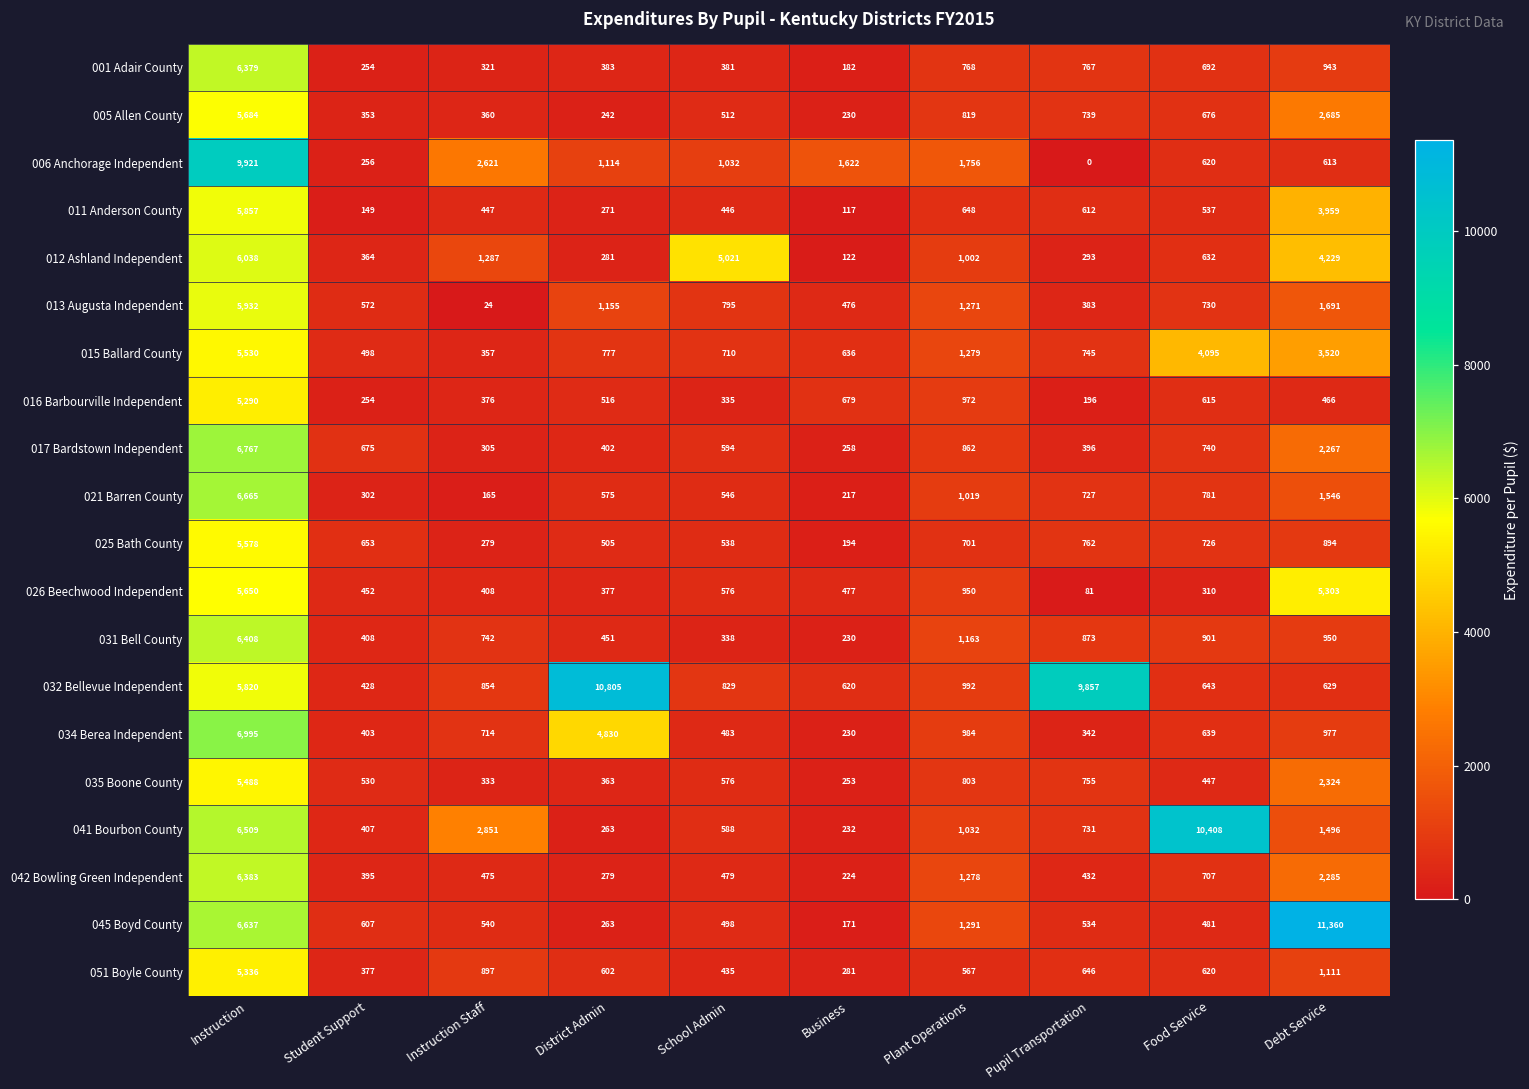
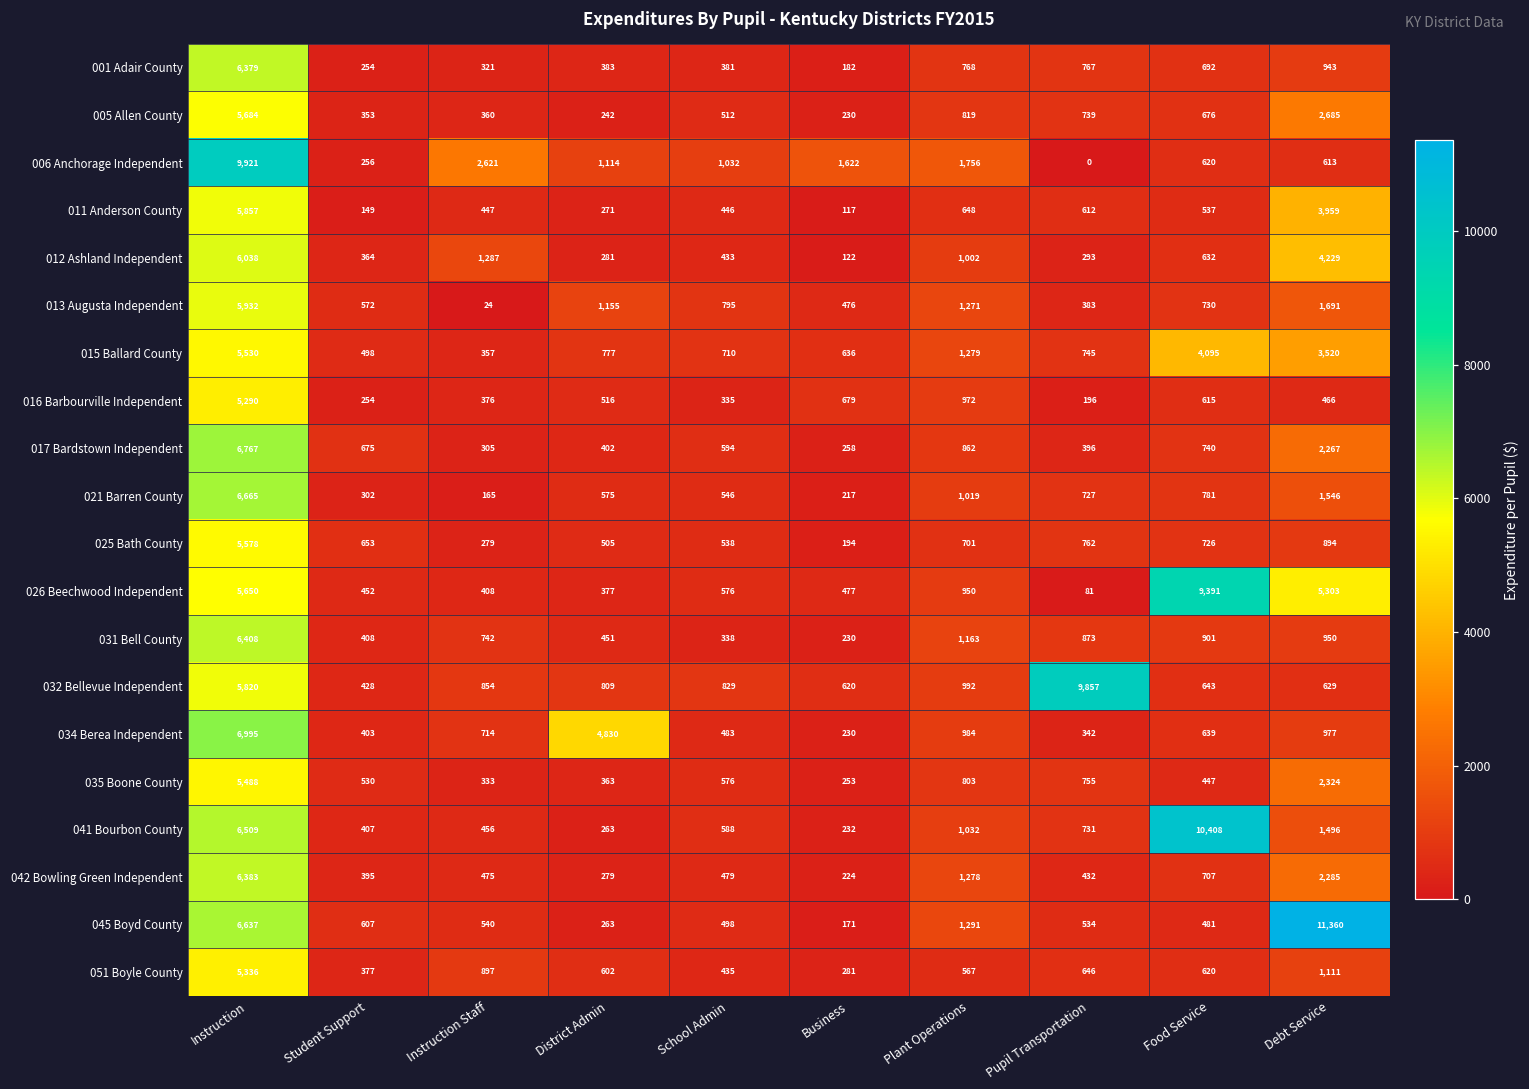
012 Ashland Independent, School Admin: 5,021 -> 433
026 Beechwood Independent, Food Service: 310 -> 9,391
032 Bellevue Independent, District Admin: 10,805 -> 809
041 Bourbon County, Instruction Staff: 2,851 -> 456
